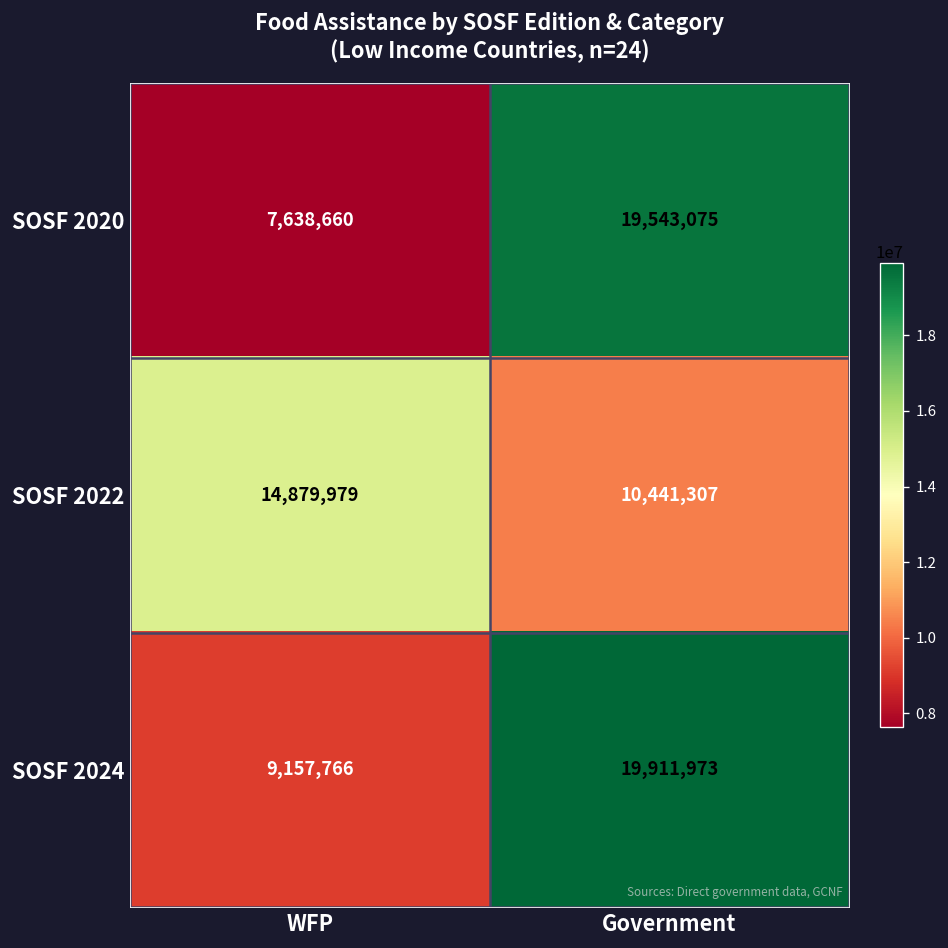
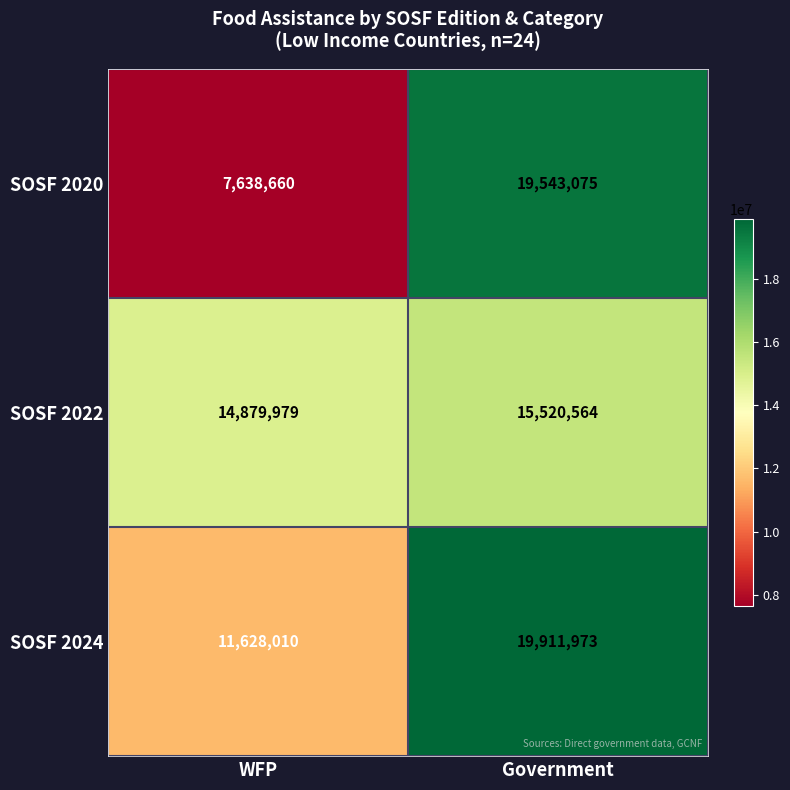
SOSF 2022, Government: 10,441,307 -> 15,520,564
SOSF 2024, WFP: 9,157,766 -> 11,628,010
